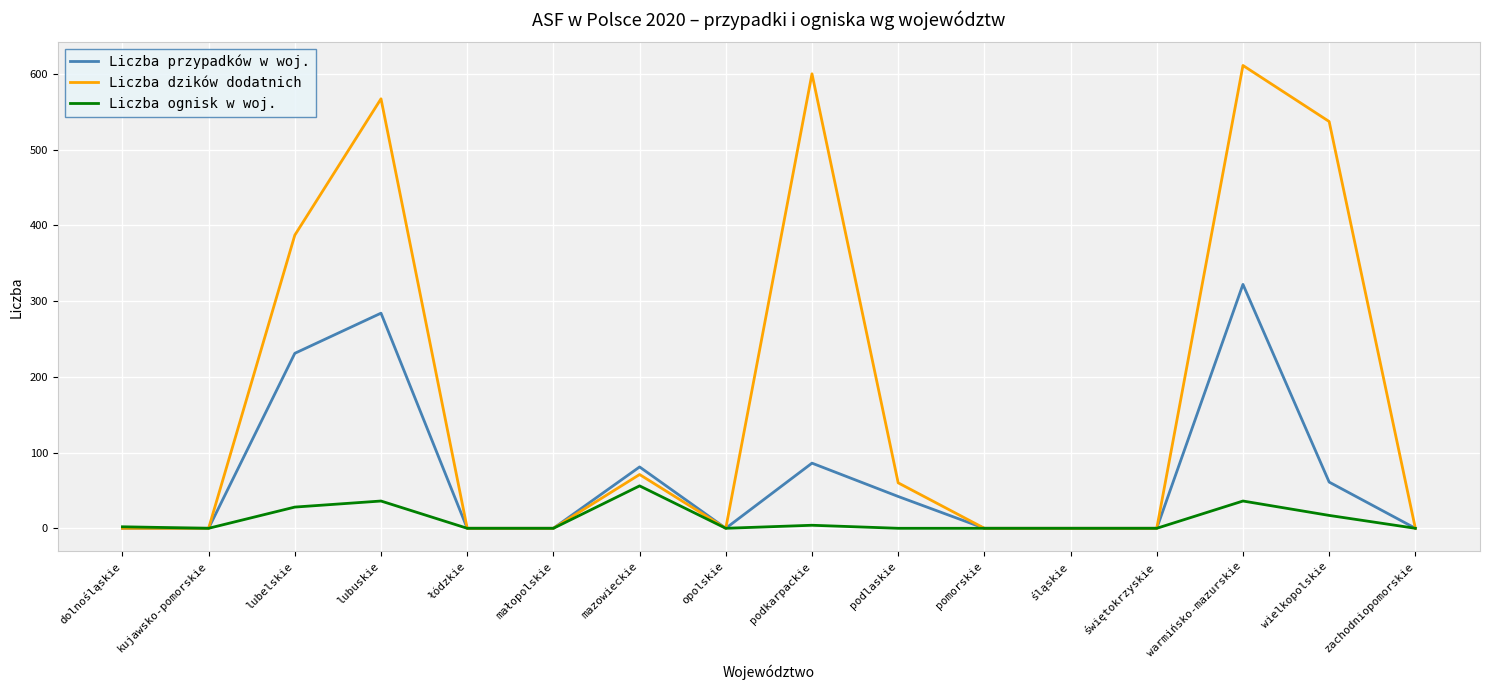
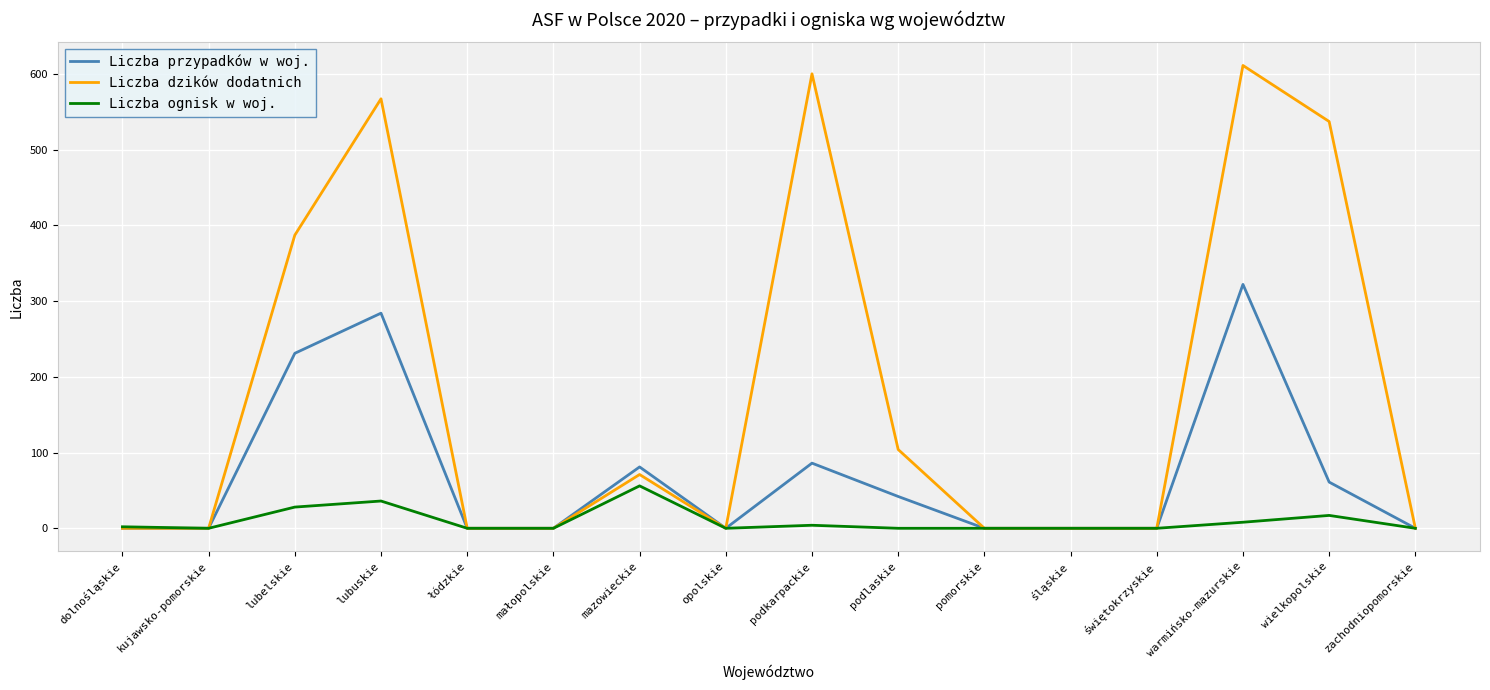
Liczba dzików dodatnich, podlaskie: 60 -> 100
Liczba ognisk w woj., warmińsko-mazurskie: 40 -> 10
